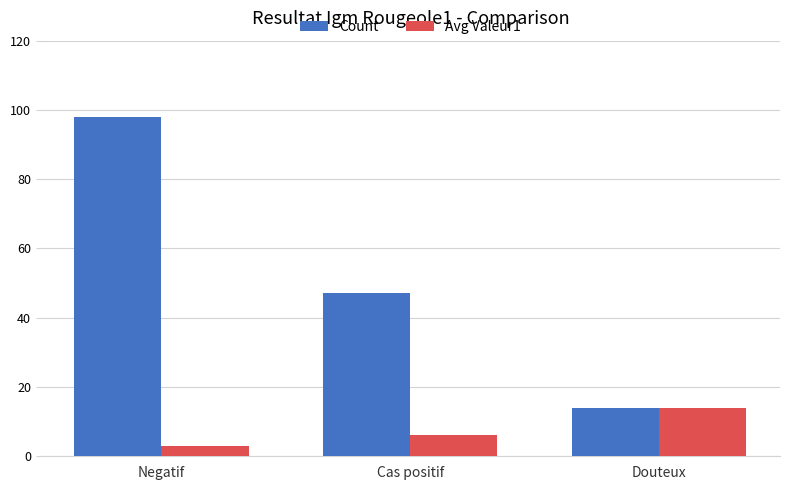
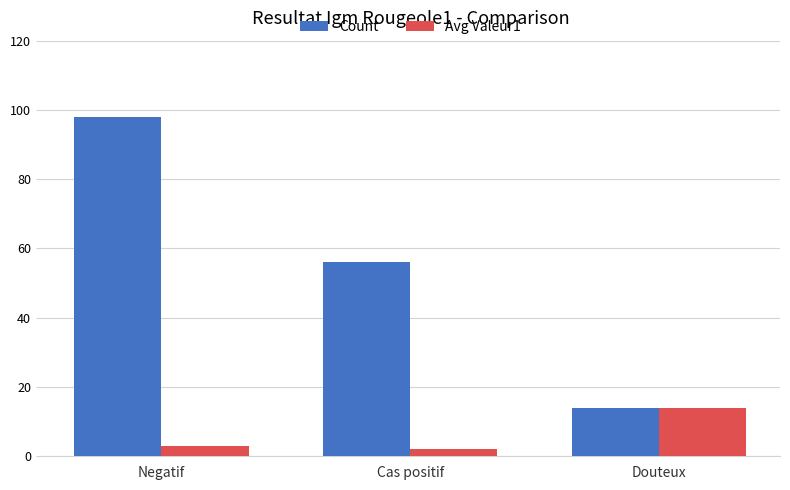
Count, Cas positif: 47 -> 56
Avg Valeur1, Cas positif: 6 -> 2
